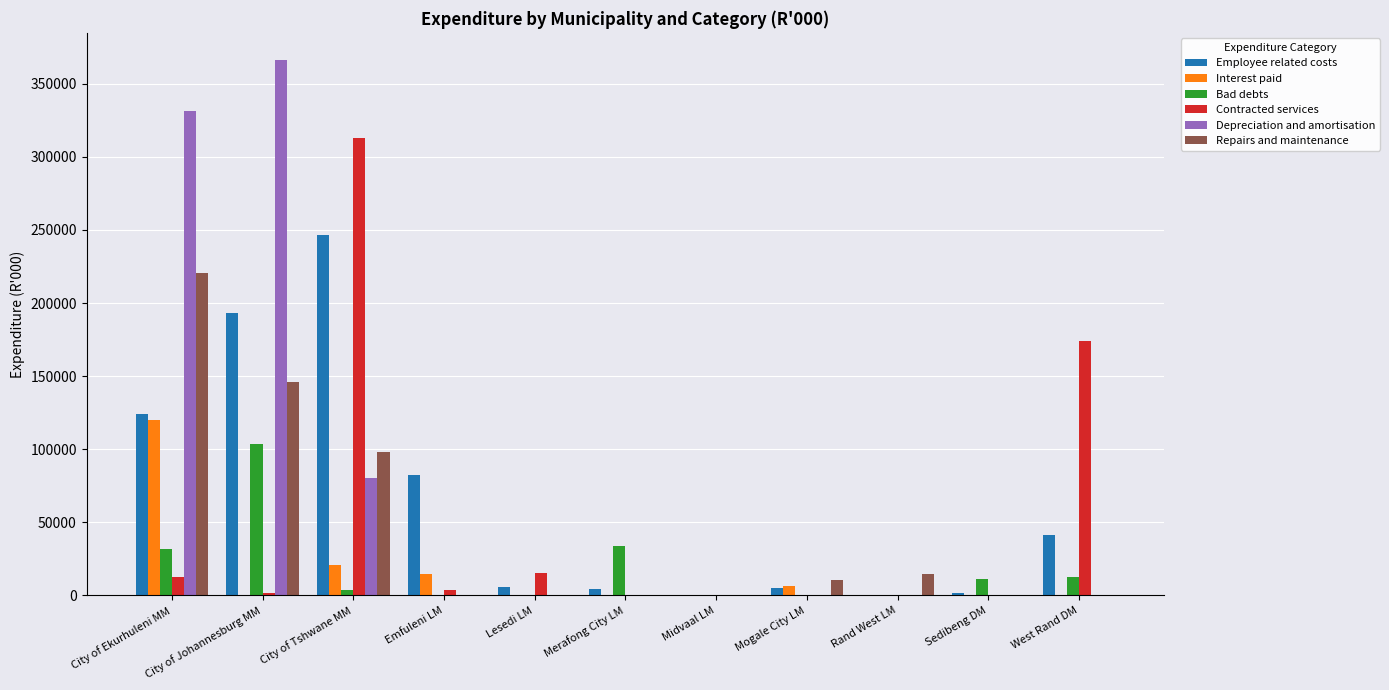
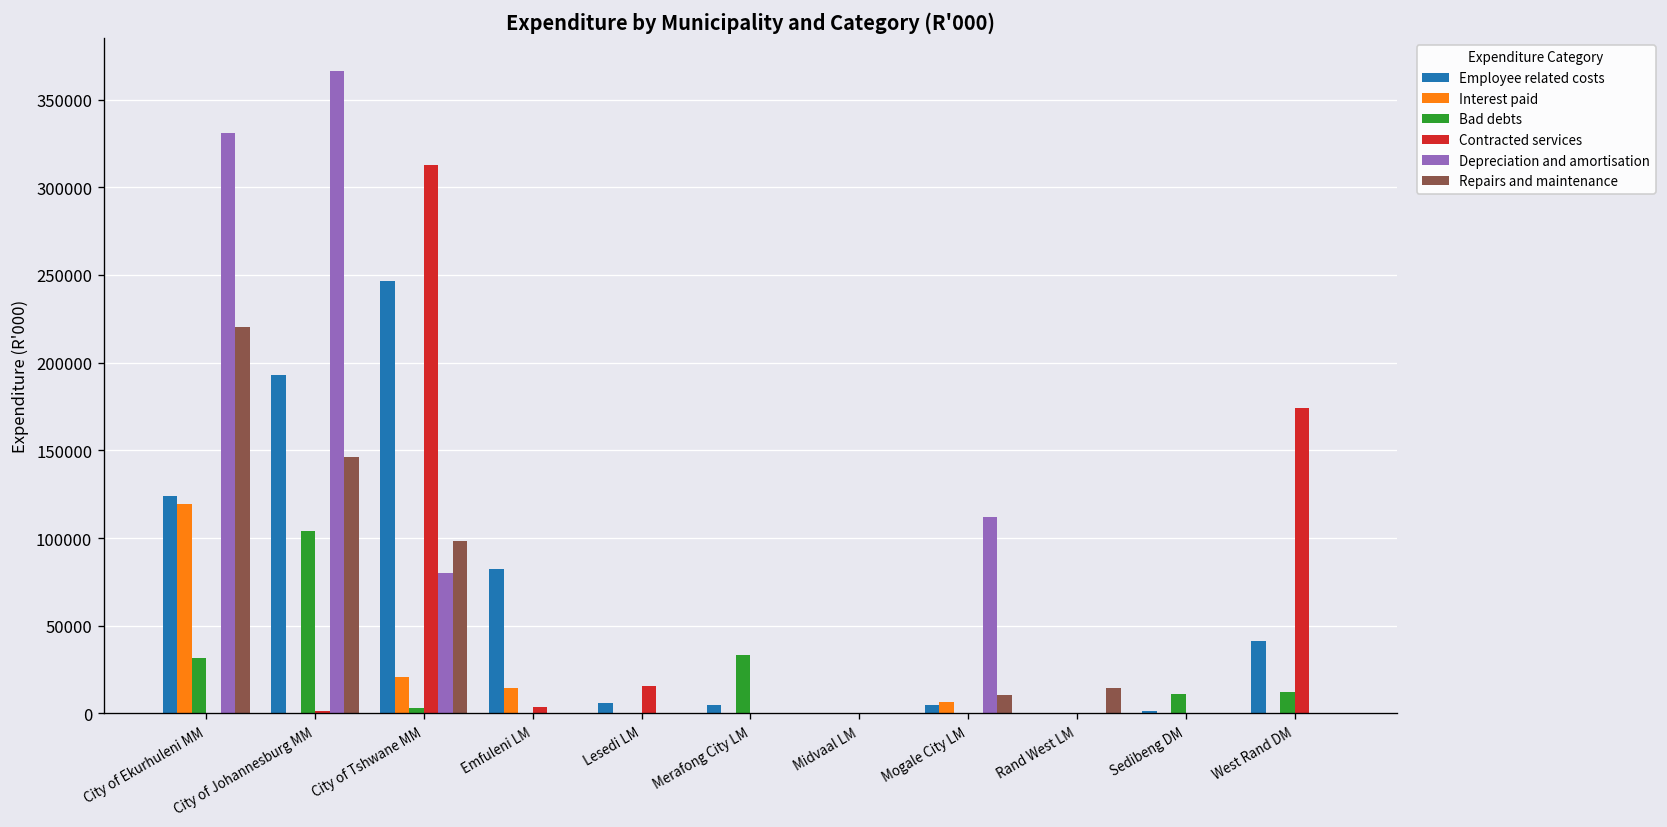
Contracted services, City of Ekurhuleni MM: 13000 -> 0
Depreciation and amortisation, Mogale City LM: 0 -> 112000
